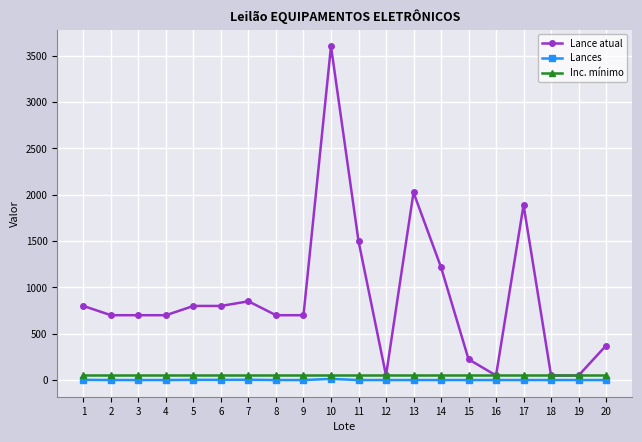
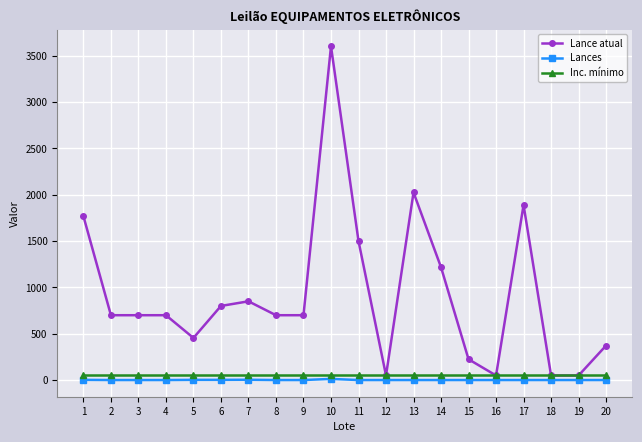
Lance atual, 1: 800 -> 1800
Lance atual, 5: 800 -> 500
